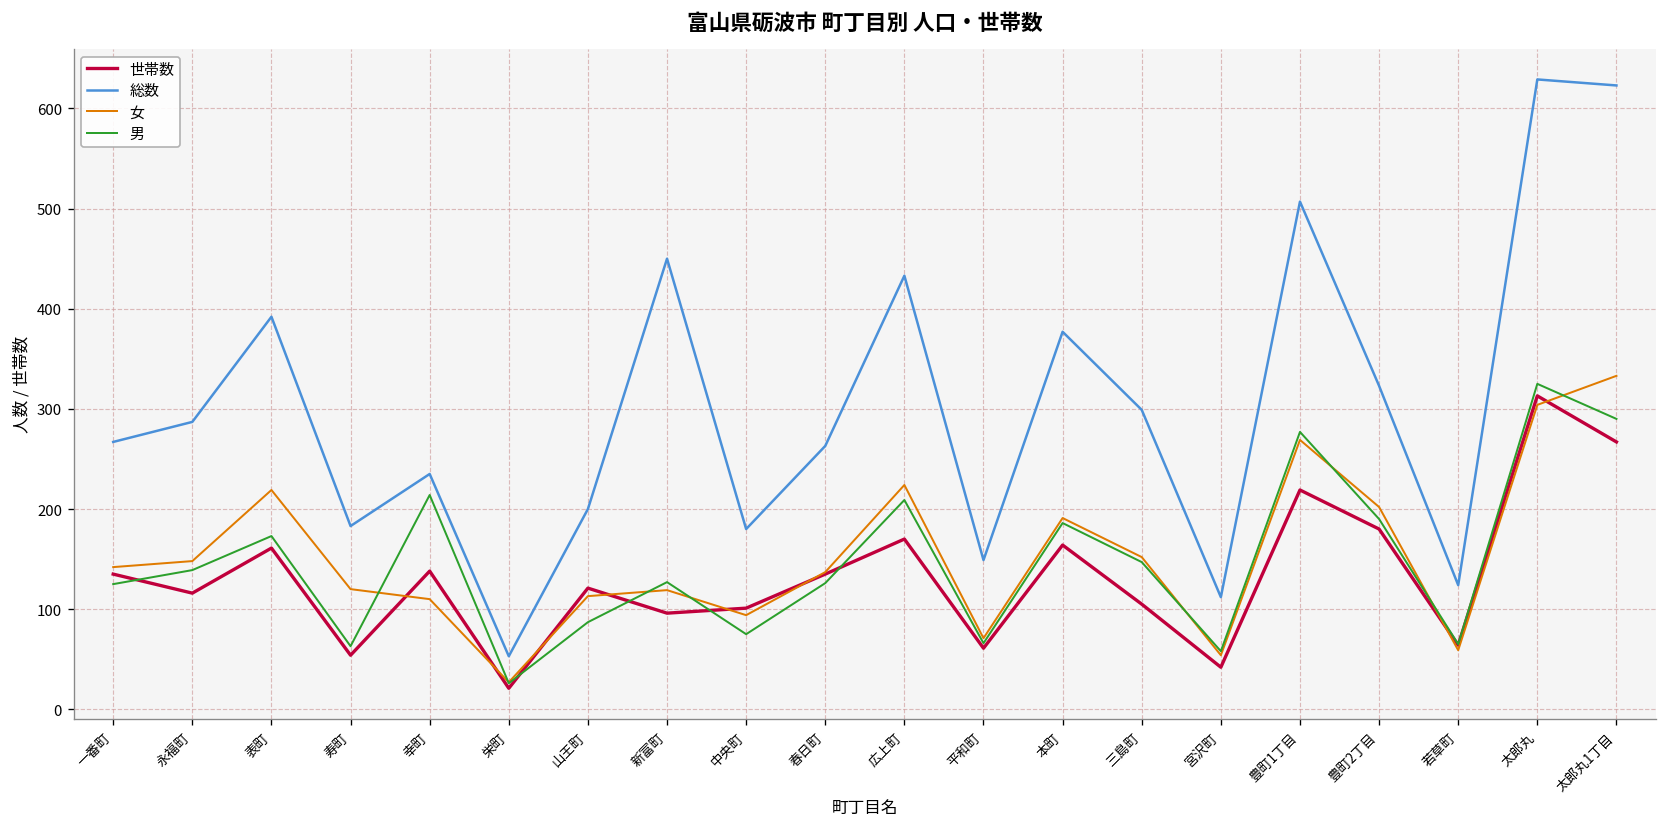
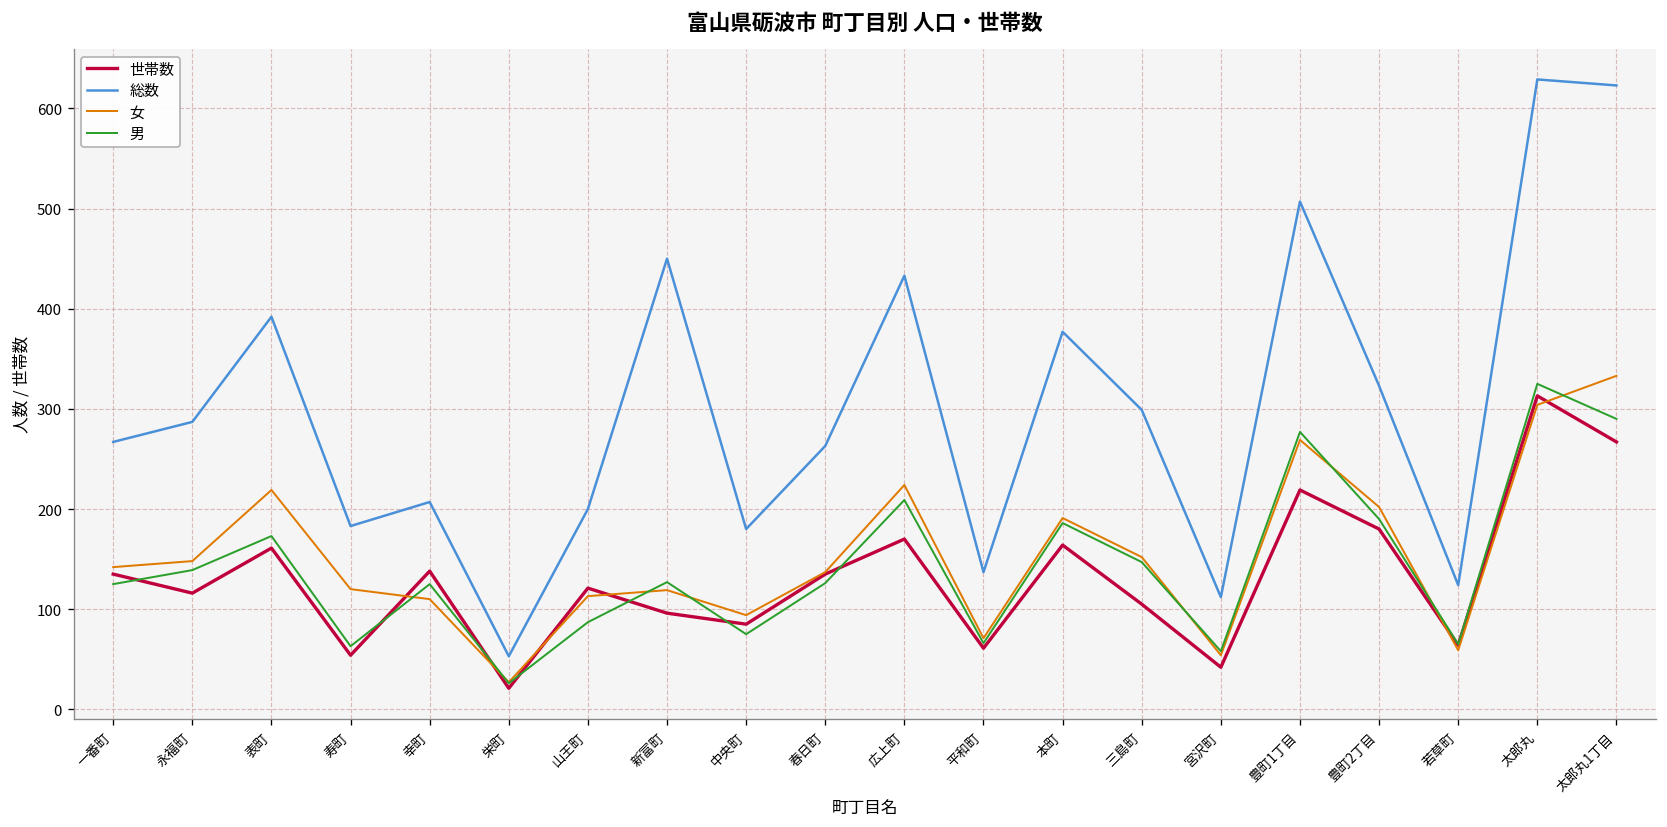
総数, 幸町: 240 -> 210
男, 幸町: 210 -> 130
世帯数, 中央町: 100 -> 90
総数, 平和町: 150 -> 140
